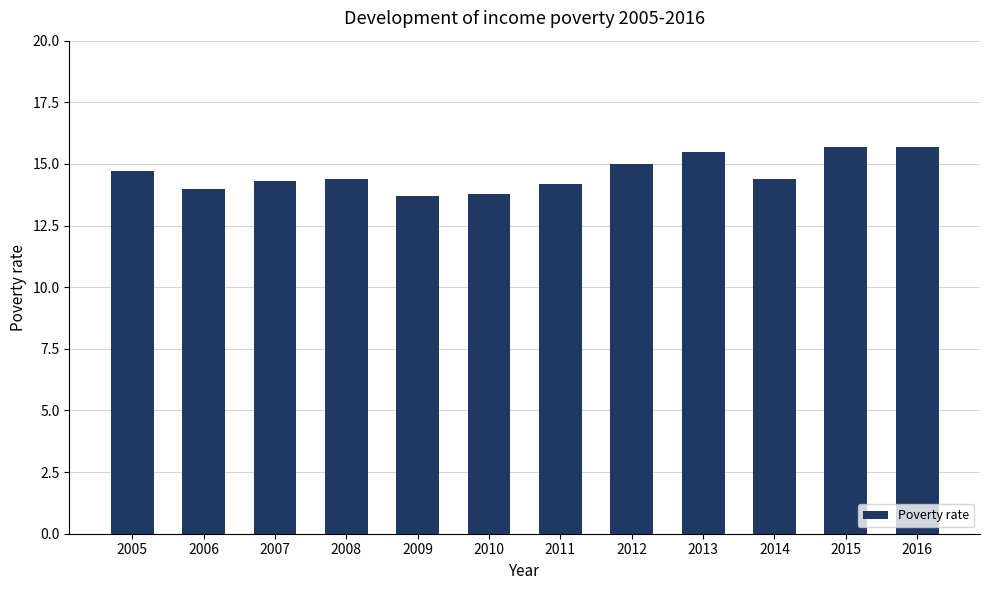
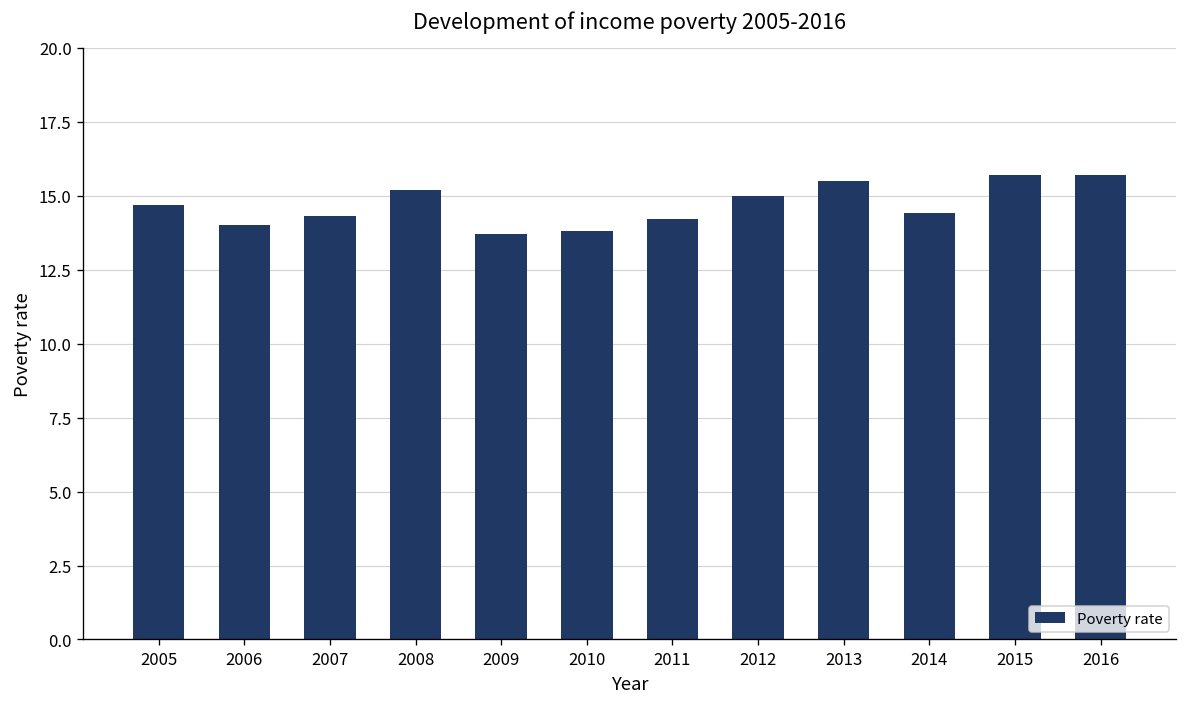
2008: 14.4 -> 15.2
